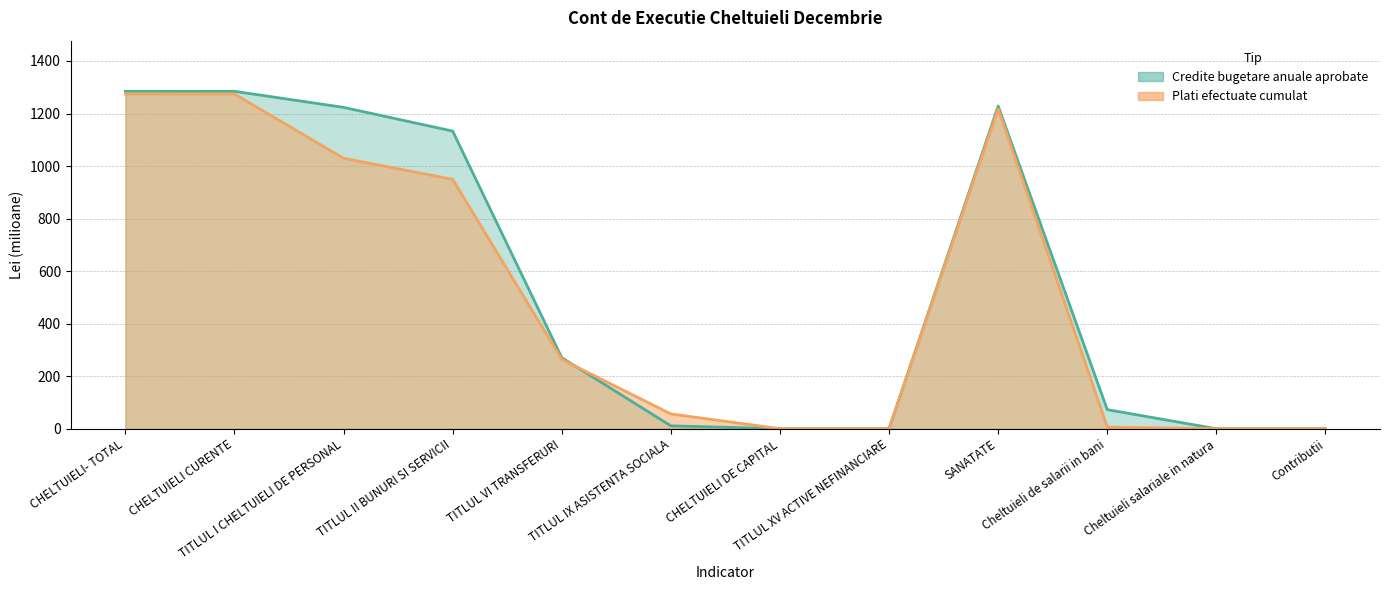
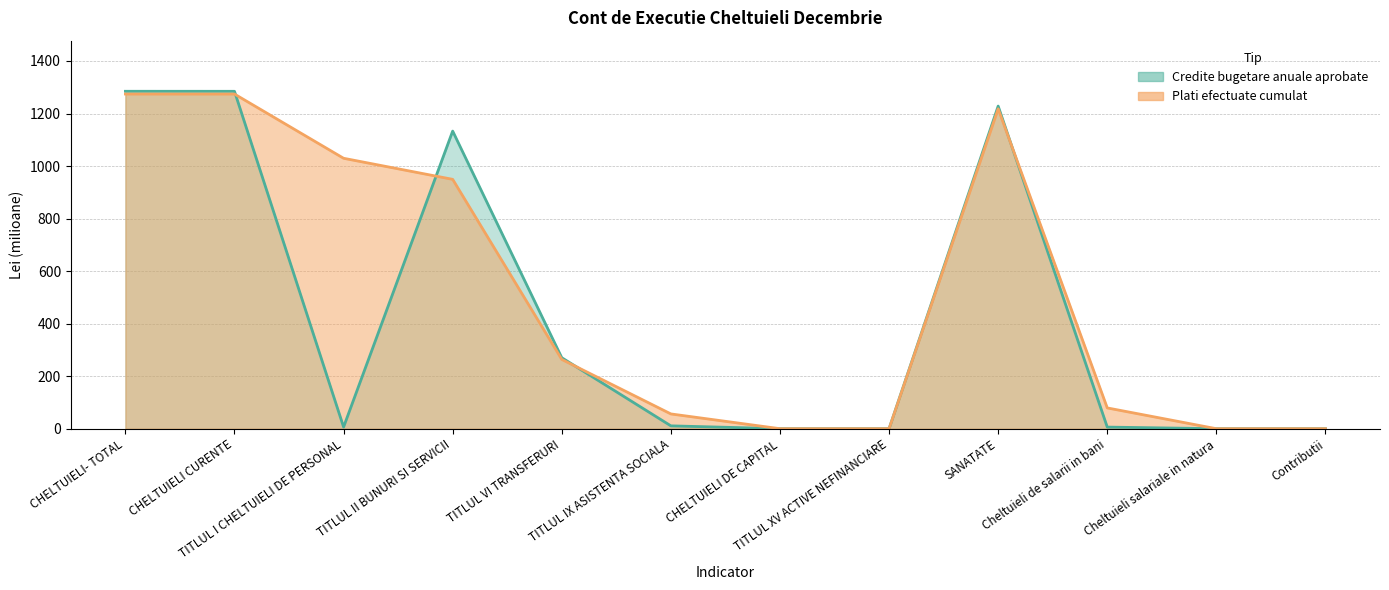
Credite bugetare anuale aprobate, TITLUL I CHELTUIELI DE PERSONAL: 1220 -> 10
Credite bugetare anuale aprobate, Cheltuieli de salarii in bani: 70 -> 10
Plati efectuate cumulat, Cheltuieli de salarii in bani: 10 -> 80
